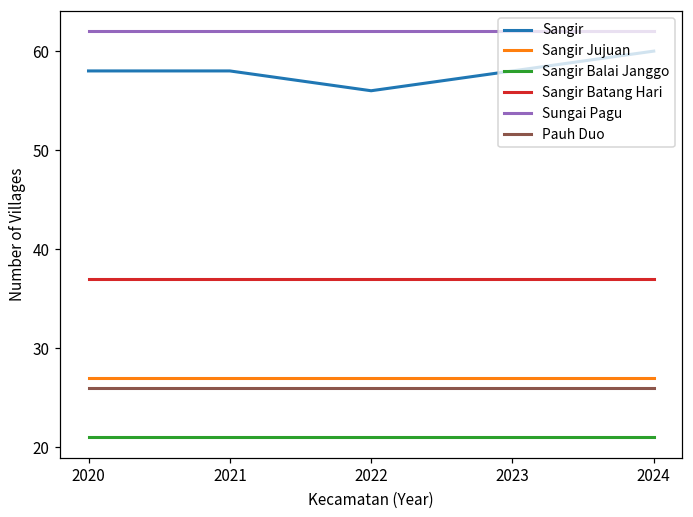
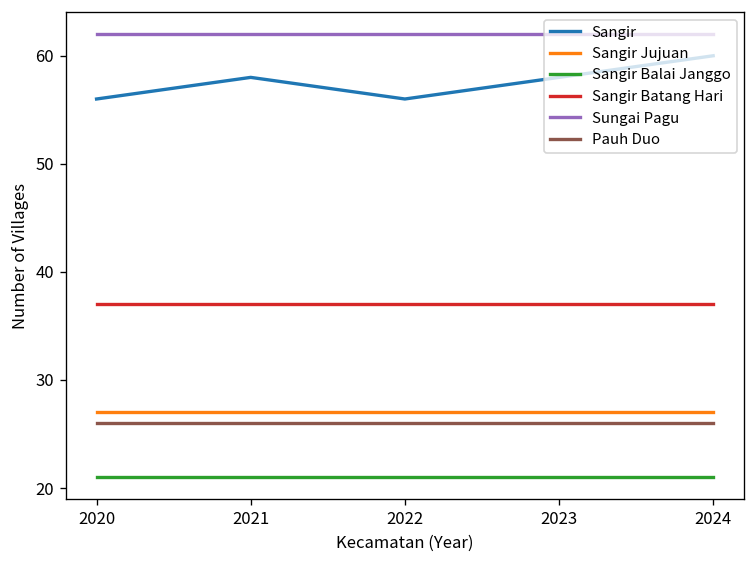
Sangir, 2020: 58 -> 56
